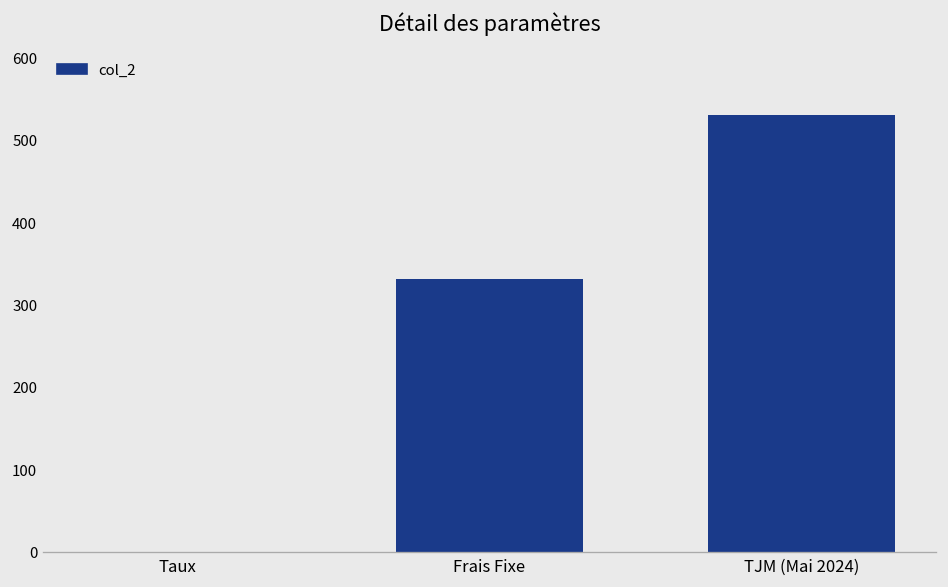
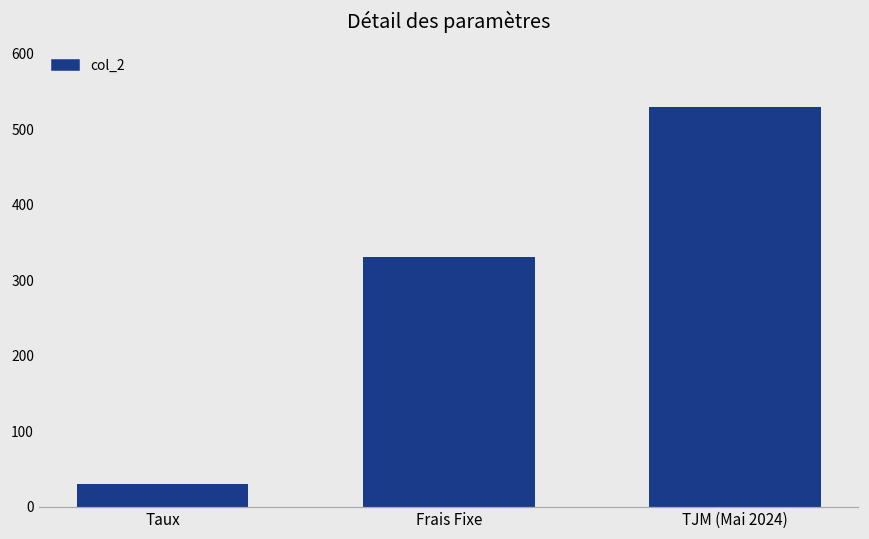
Taux: 0 -> 30
